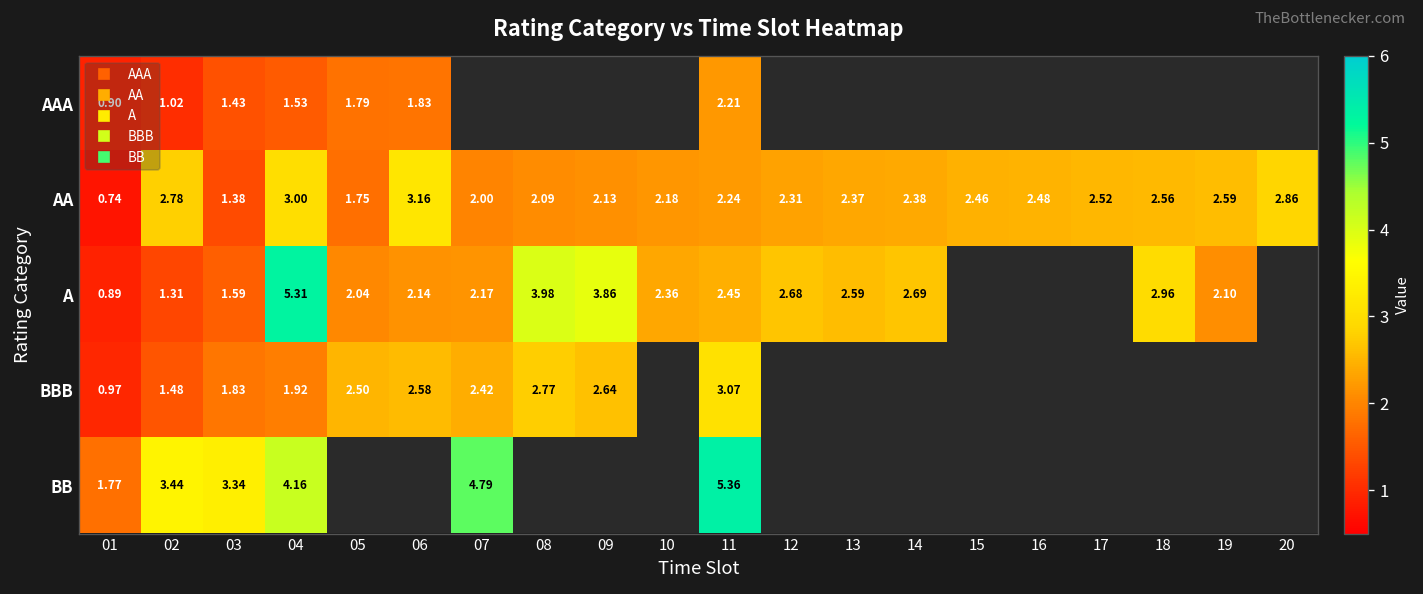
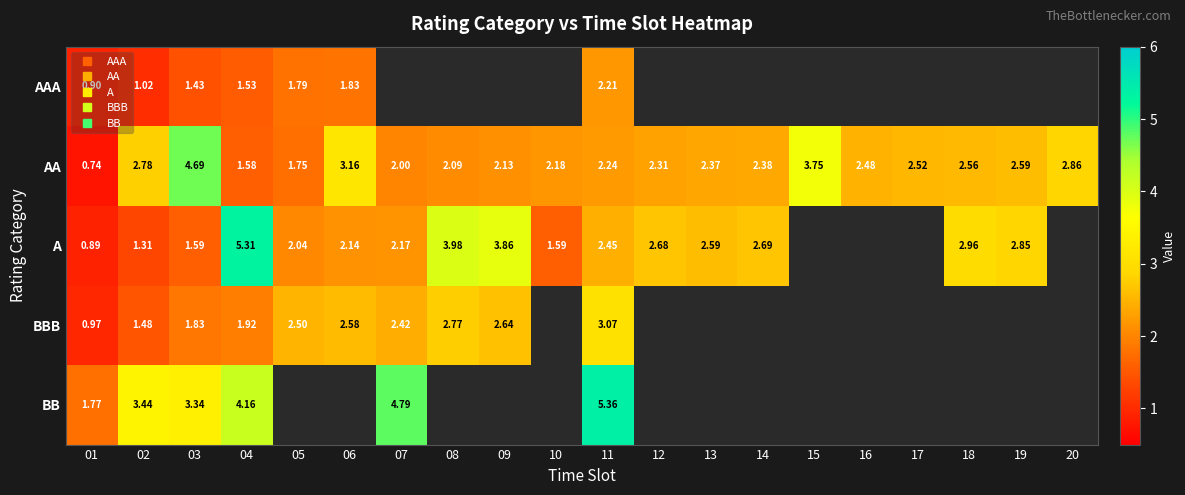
AA, 03: 1.38 -> 4.69
AA, 04: 3.00 -> 1.58
AA, 15: 2.46 -> 3.75
A, 10: 2.36 -> 1.59
A, 19: 2.10 -> 2.85
